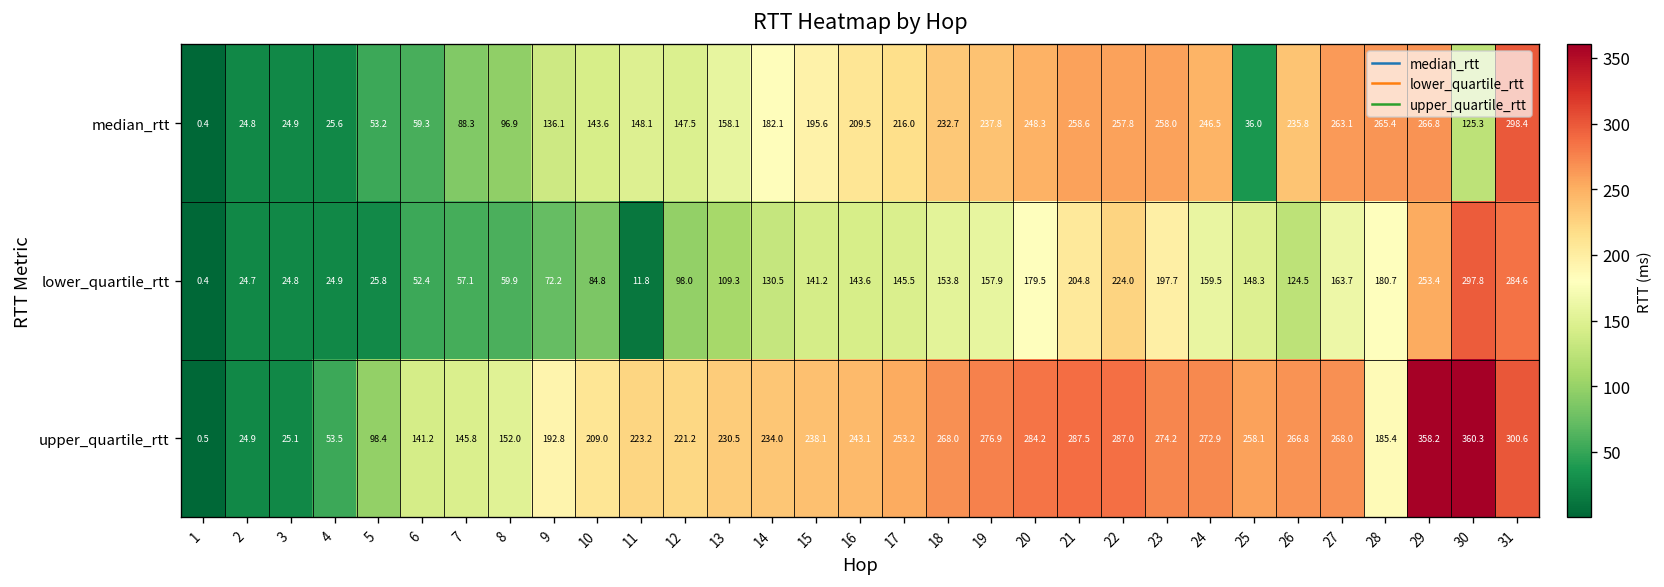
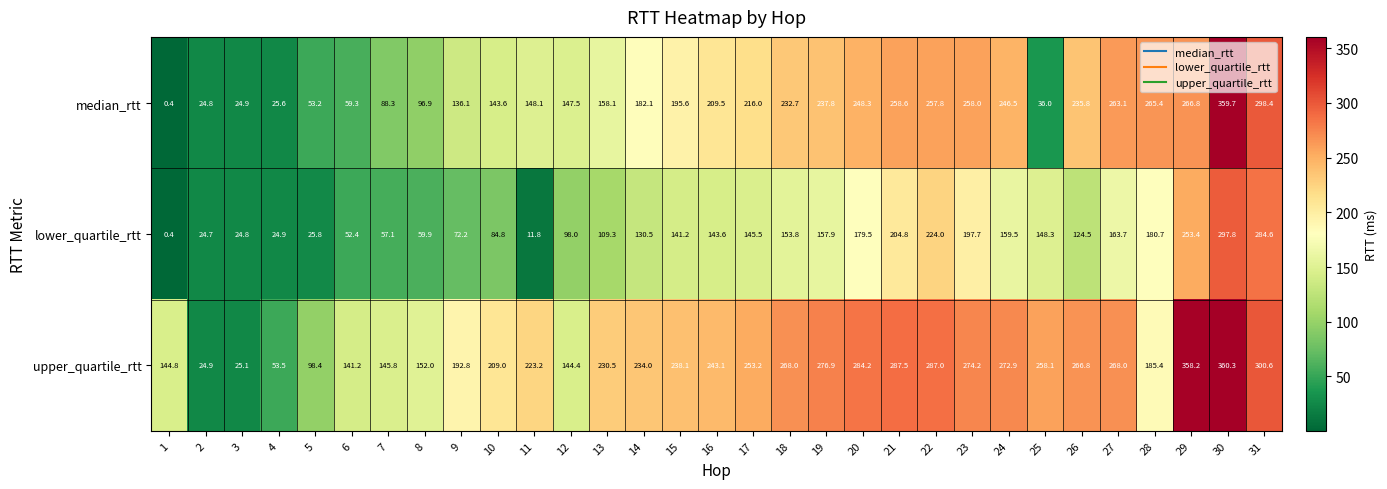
median_rtt, 30: 125.3 -> 359.7
upper_quartile_rtt, 1: 0.5 -> 144.8
upper_quartile_rtt, 12: 221.2 -> 144.4
